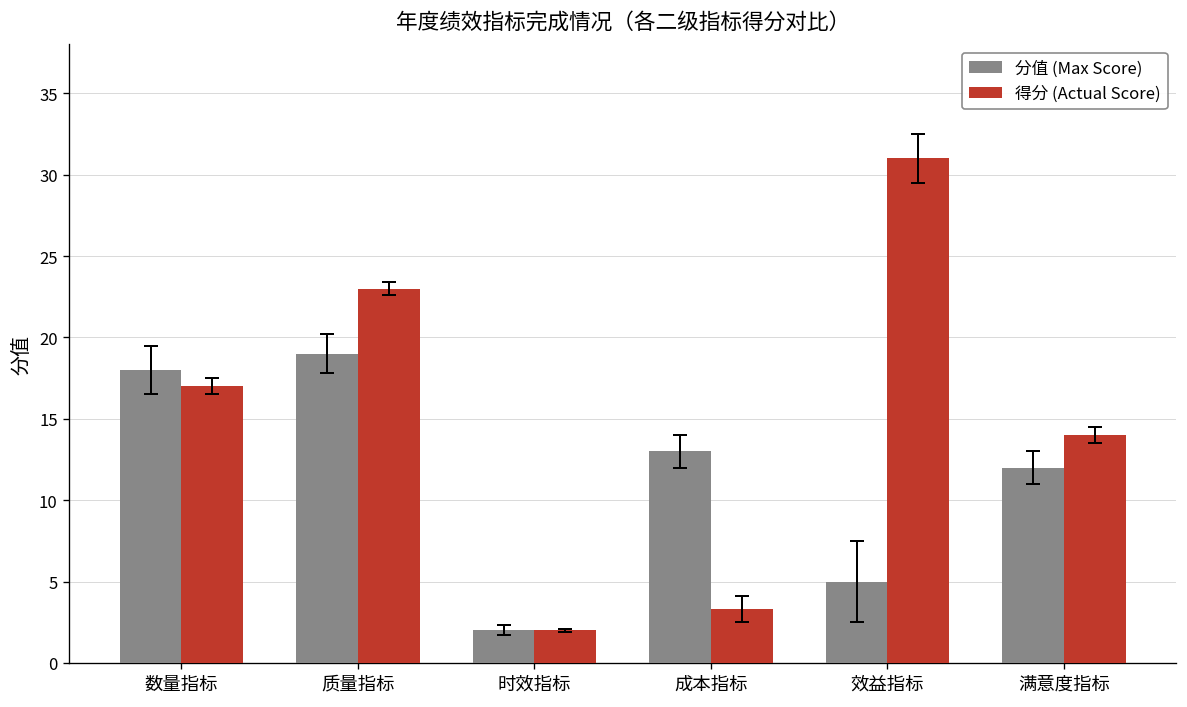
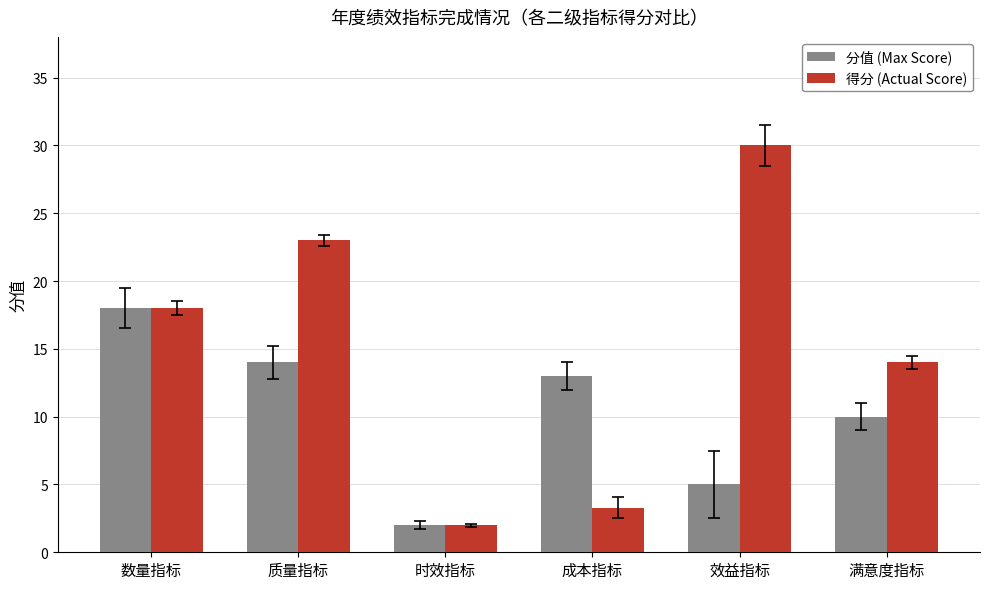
得分 (Actual Score), 数量指标: 17 -> 18
分值 (Max Score), 质量指标: 19 -> 14
得分 (Actual Score), 效益指标: 31 -> 30
分值 (Max Score), 满意度指标: 12 -> 10
